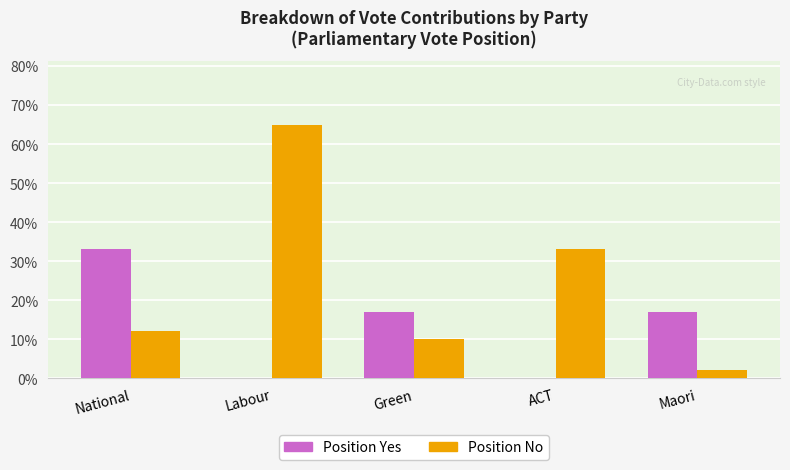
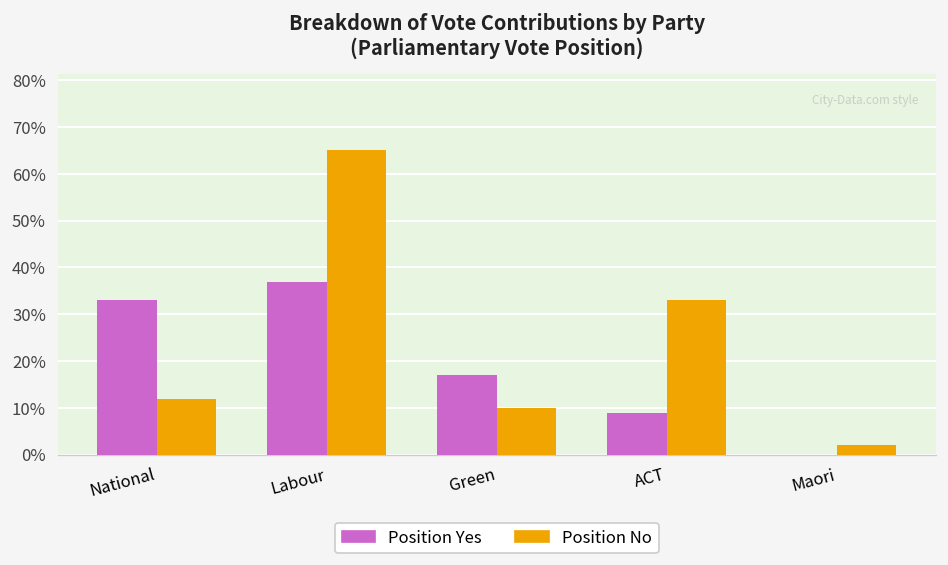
Position Yes, Labour: 0% -> 37%
Position Yes, ACT: 0% -> 9%
Position Yes, Maori: 17% -> 0%
